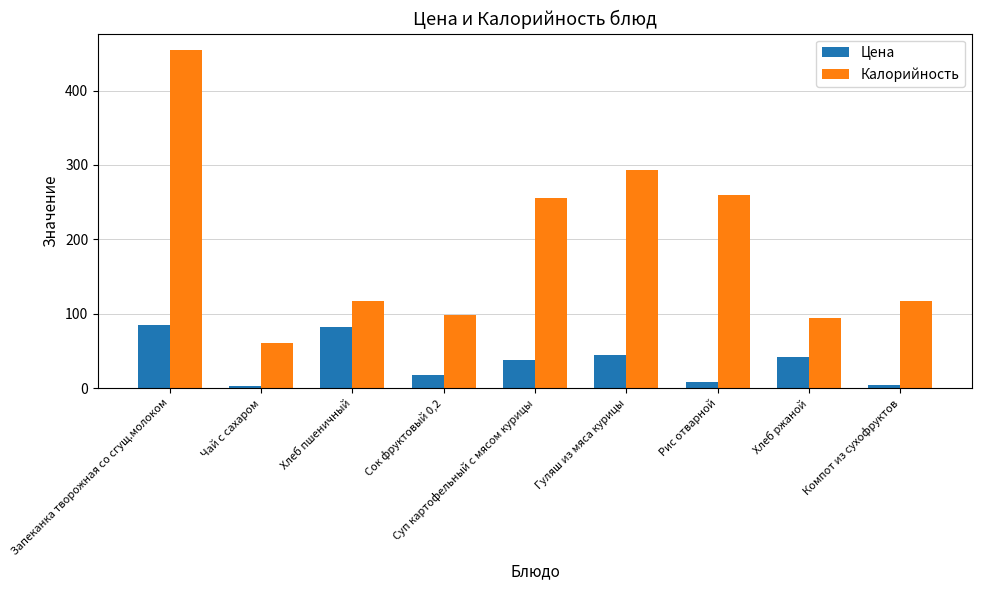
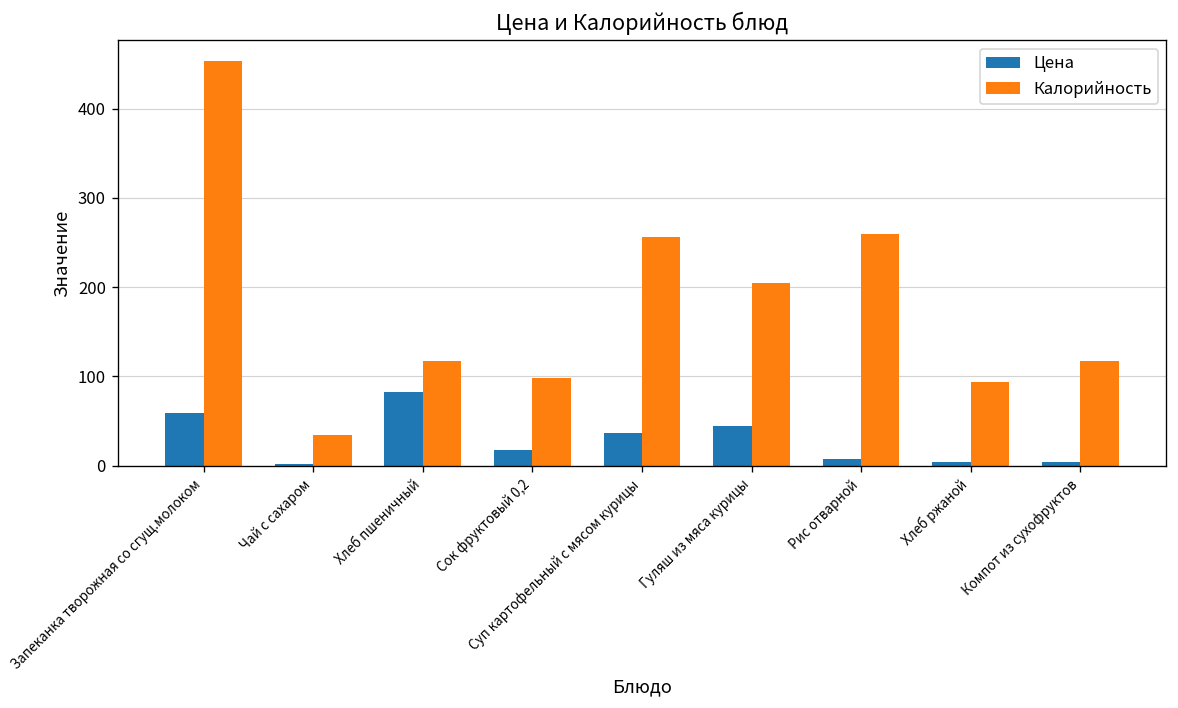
Цена, Запеканка творожная со сгущ.молоком: 90 -> 60
Калорийность, Чай с сахаром: 60 -> 30
Калорийность, Гуляш из мяса курицы: 290 -> 210
Цена, Хлеб ржаной: 40 -> 0
